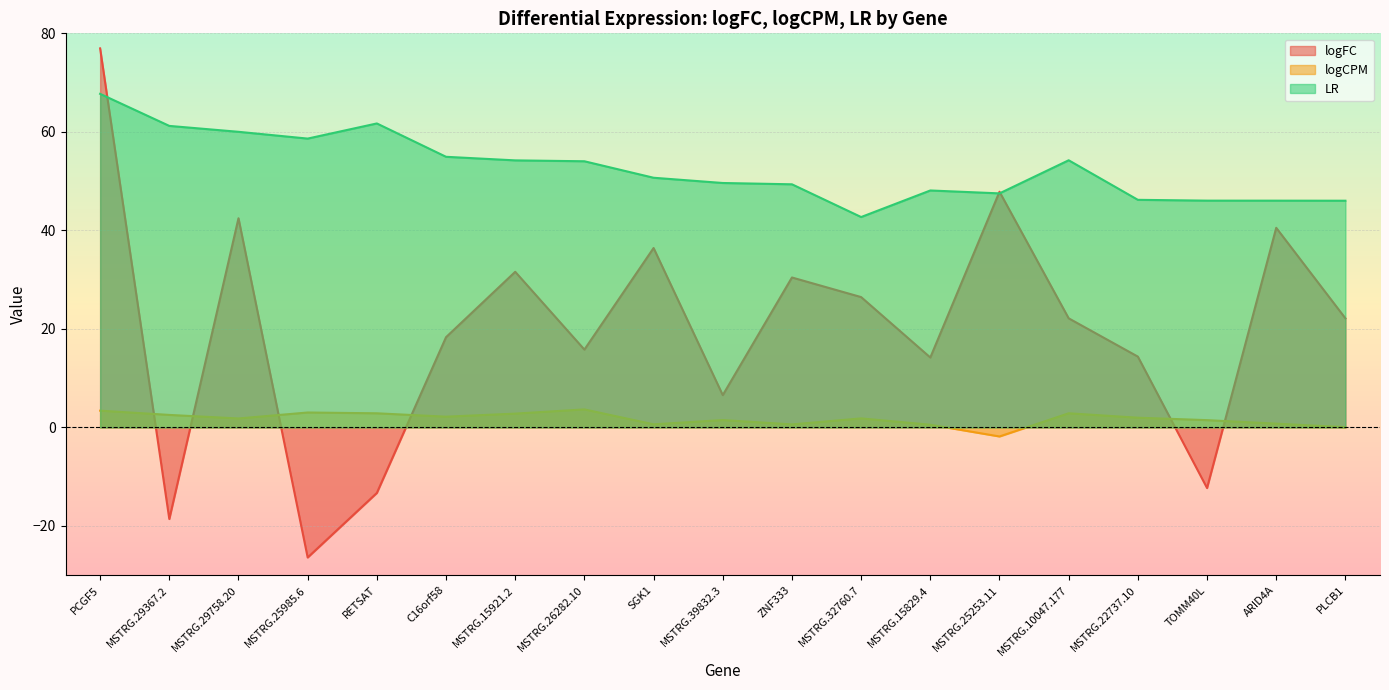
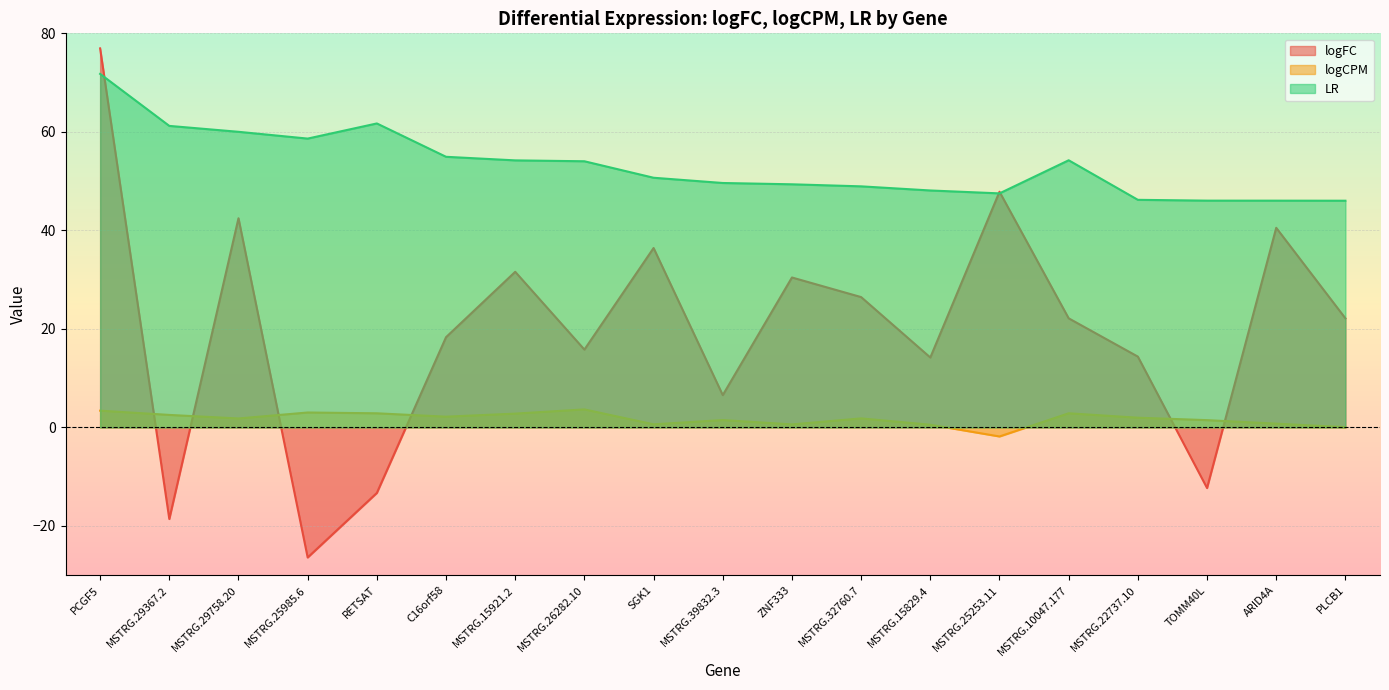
LR, PCGF5: 68 -> 72
LR, MSTRG.32760.7: 43 -> 49
